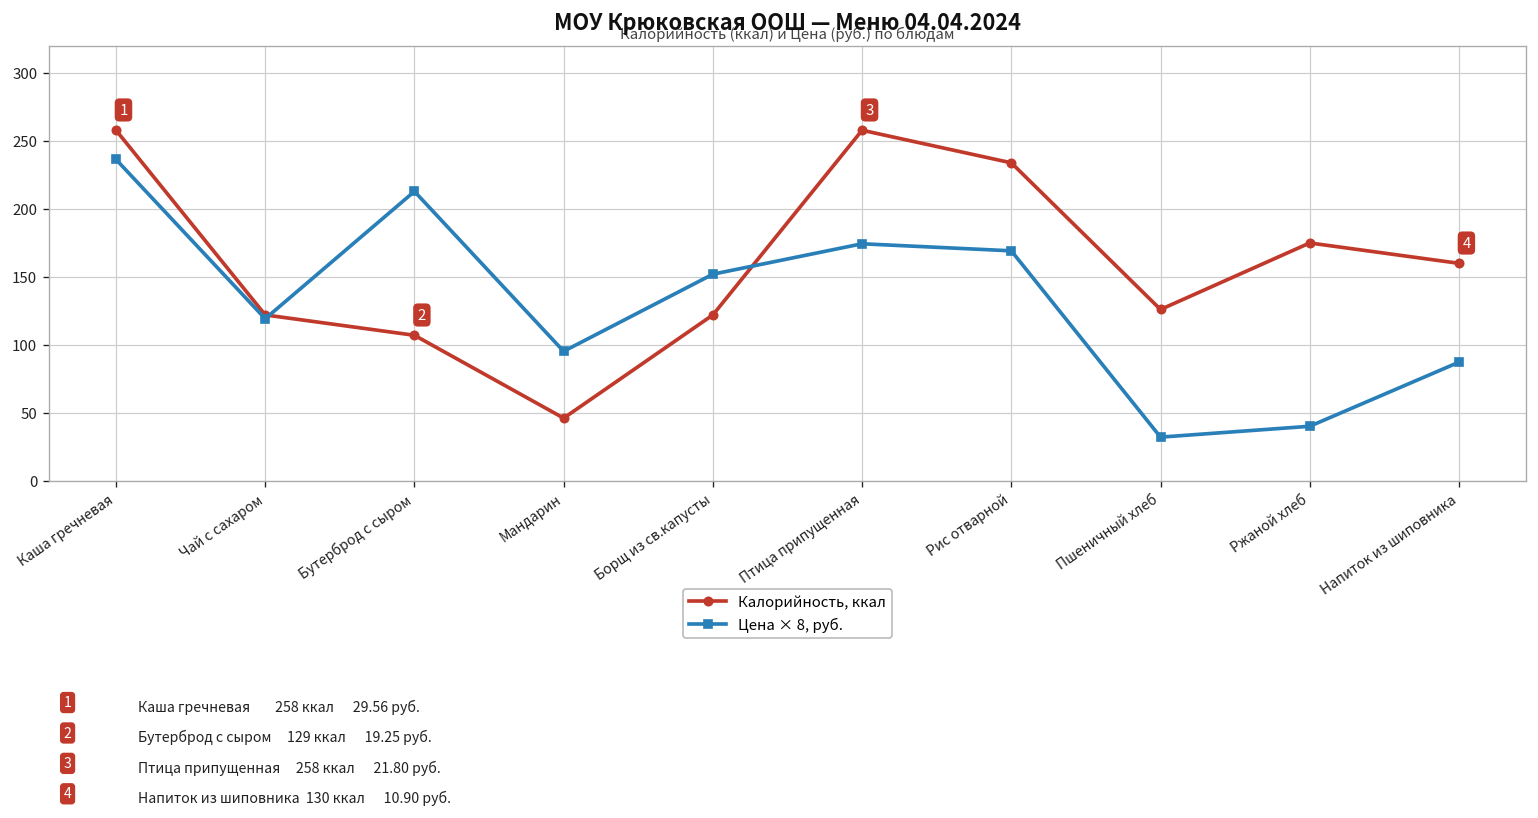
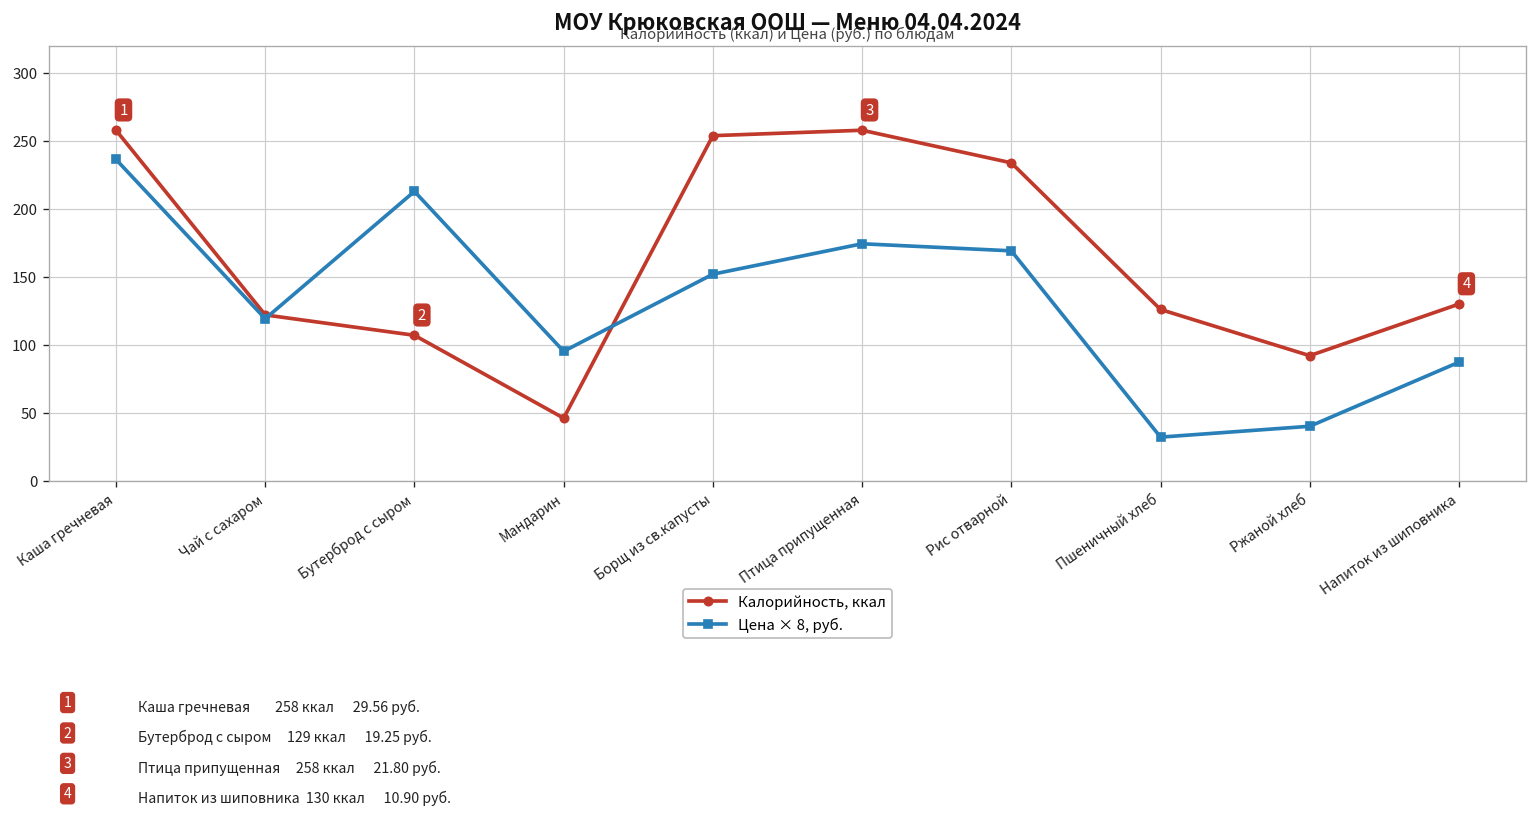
Калорийность, ккал, Борщ из св.капусты: 122 -> 254
Калорийность, ккал, Ржаной хлеб: 175 -> 92
Калорийность, ккал, Напиток из шиповника: 160 -> 130
